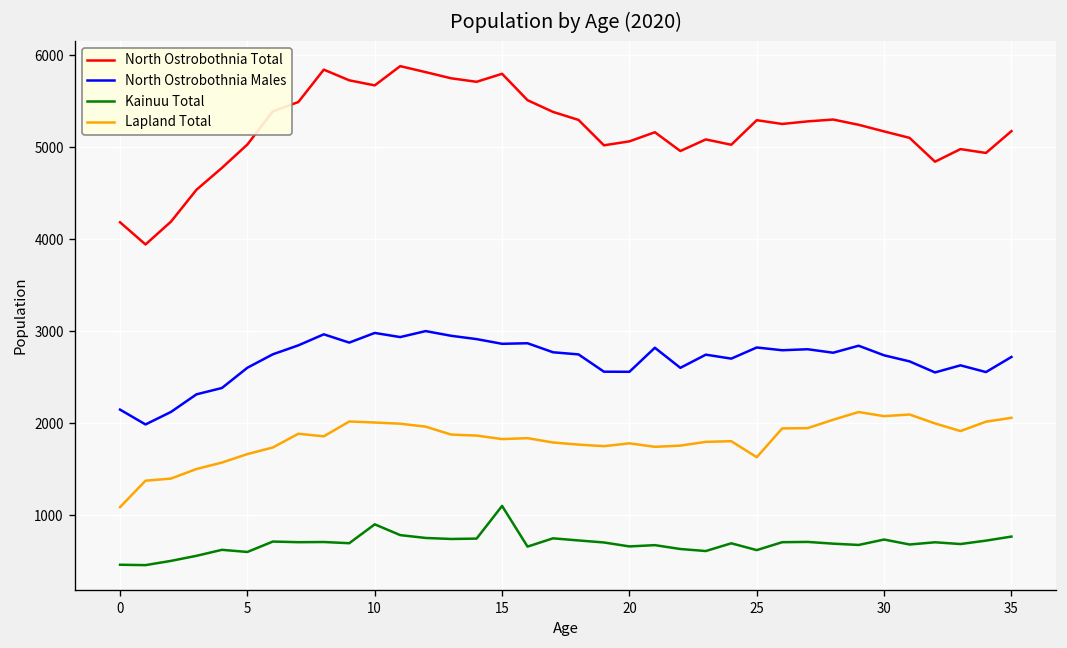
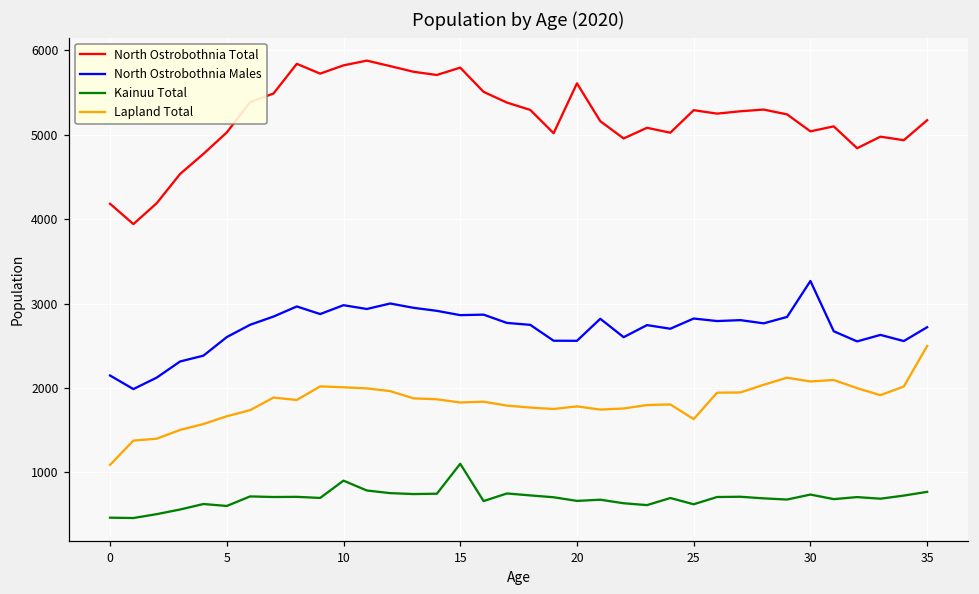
North Ostrobothnia Total, 10: 5700 -> 5800
North Ostrobothnia Total, 20: 5100 -> 5600
North Ostrobothnia Total, 30: 5200 -> 5000
North Ostrobothnia Males, 30: 2700 -> 3300
Lapland Total, 35: 2100 -> 2500
